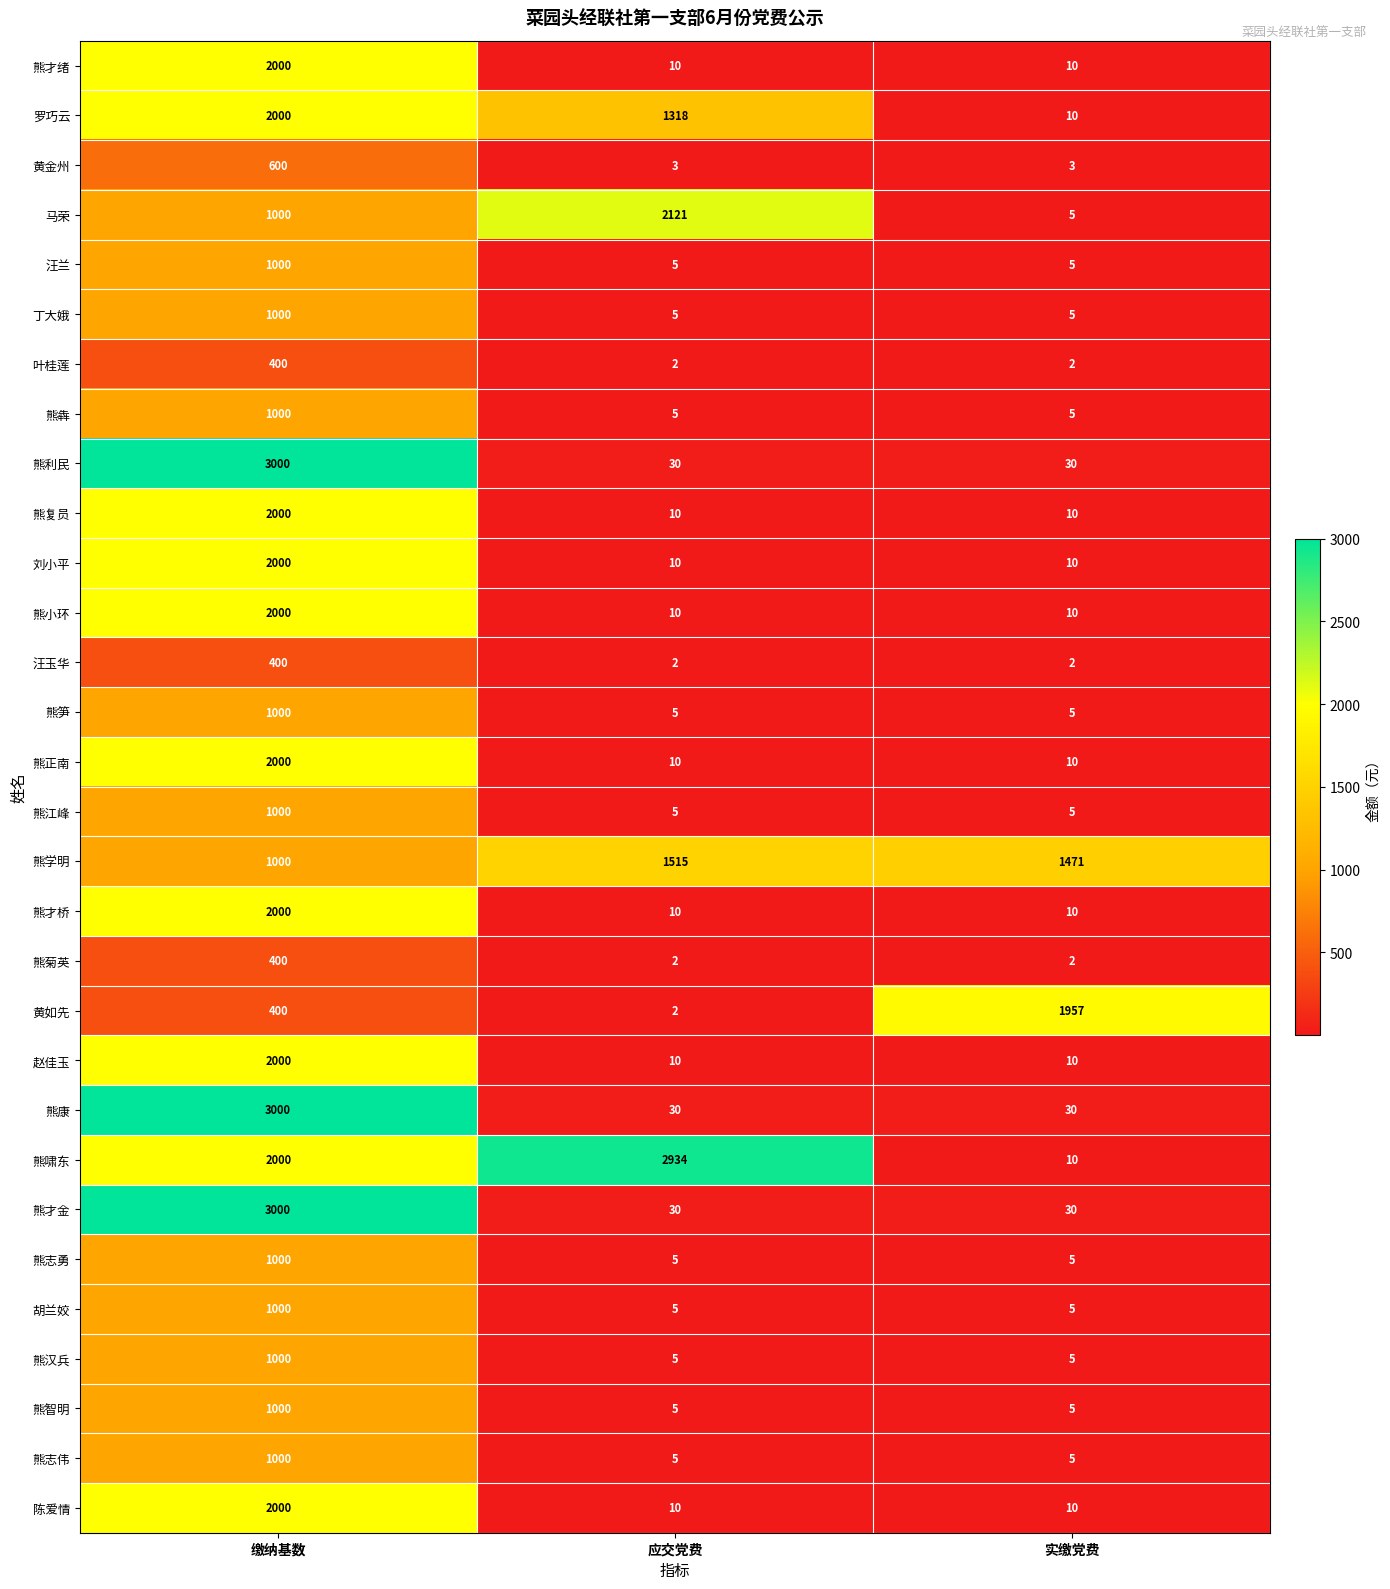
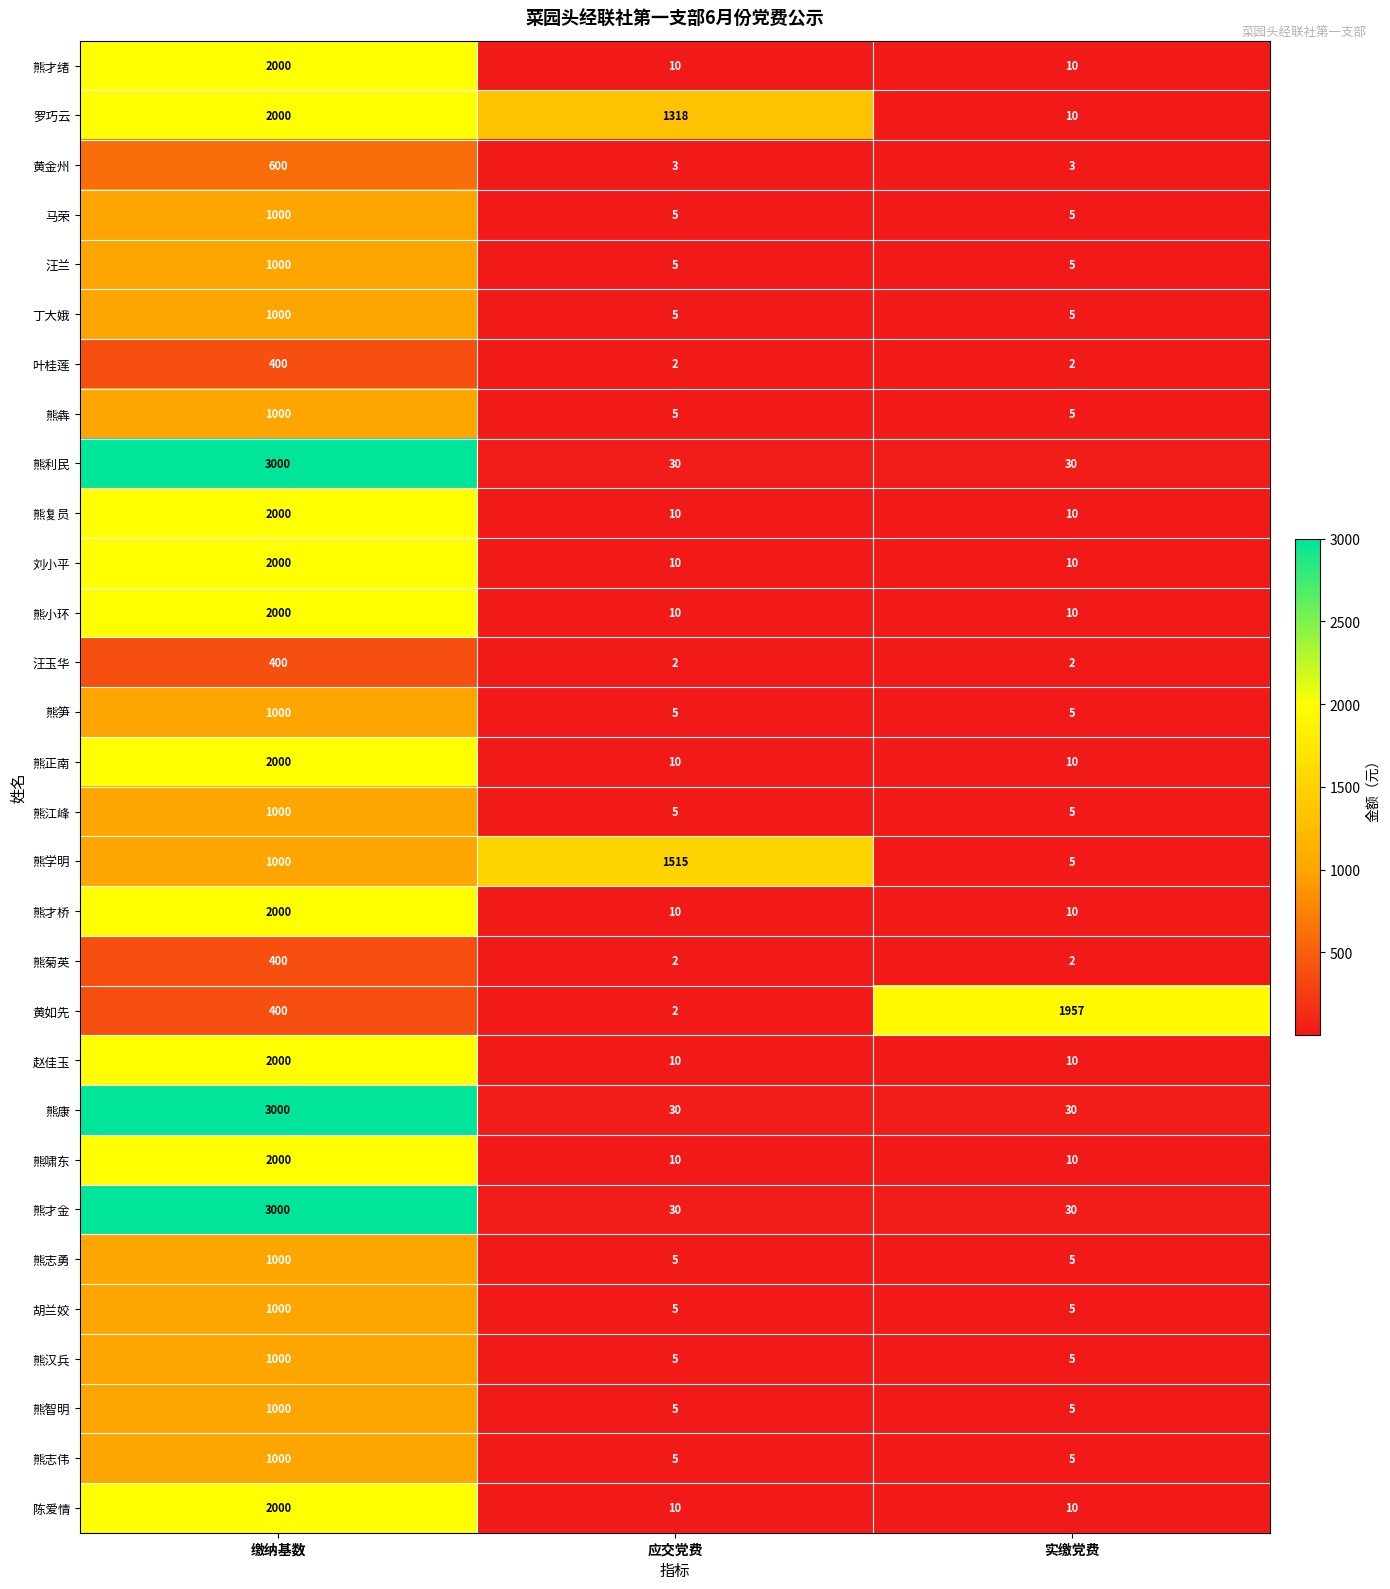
马荣, 应交党费: 2121 -> 5
熊学明, 实缴党费: 1471 -> 5
熊啸东, 应交党费: 2934 -> 10
